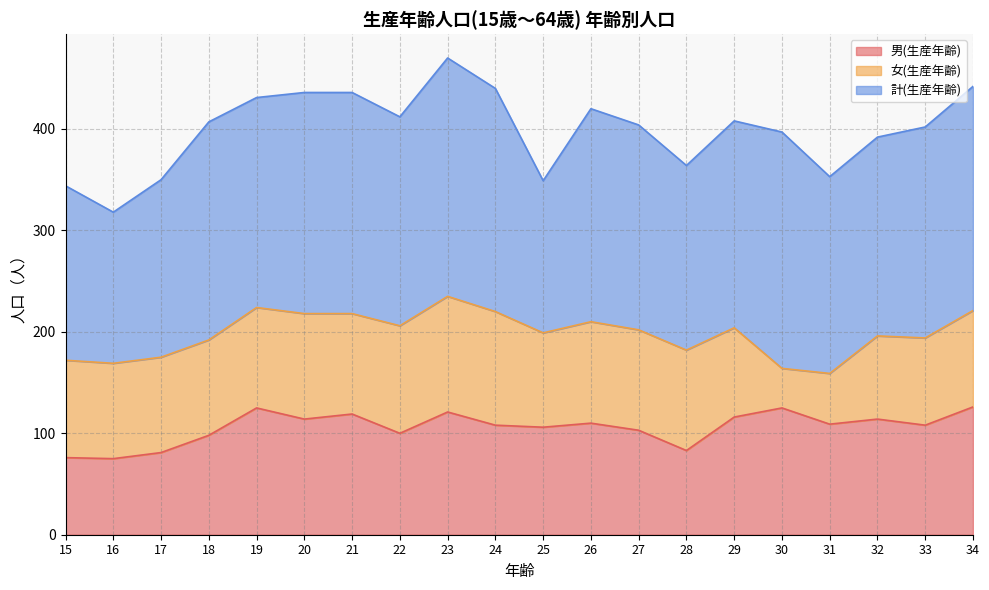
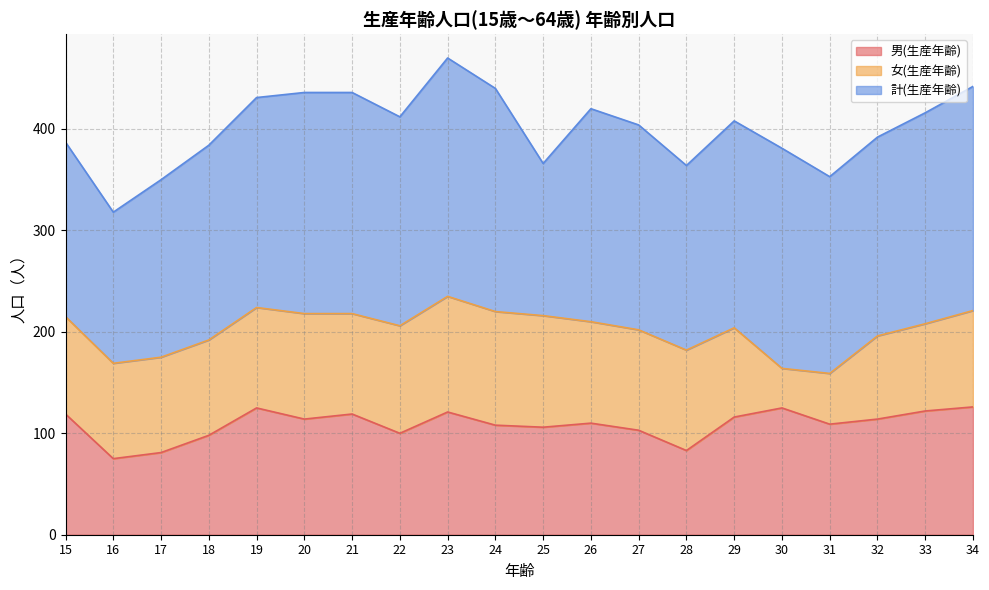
男(生産年齢), 15: 76 -> 119
計(生産年齢), 18: 215 -> 192
女(生産年齢), 25: 93 -> 110
計(生産年齢), 30: 233 -> 217
男(生産年齢), 33: 108 -> 122
